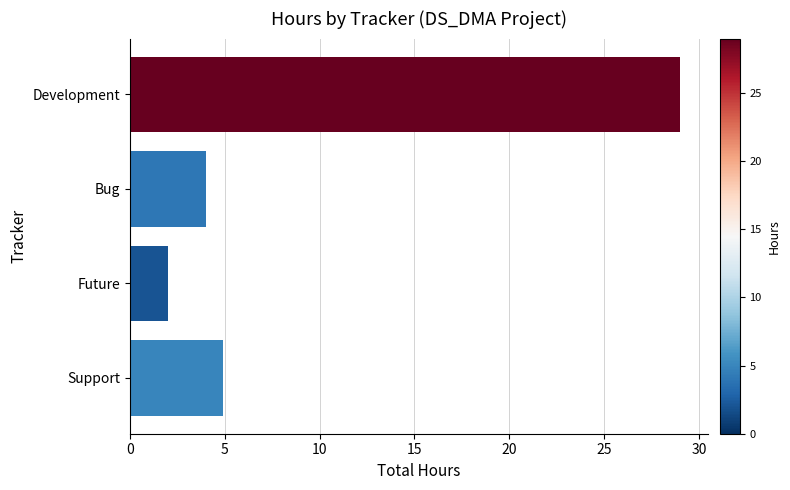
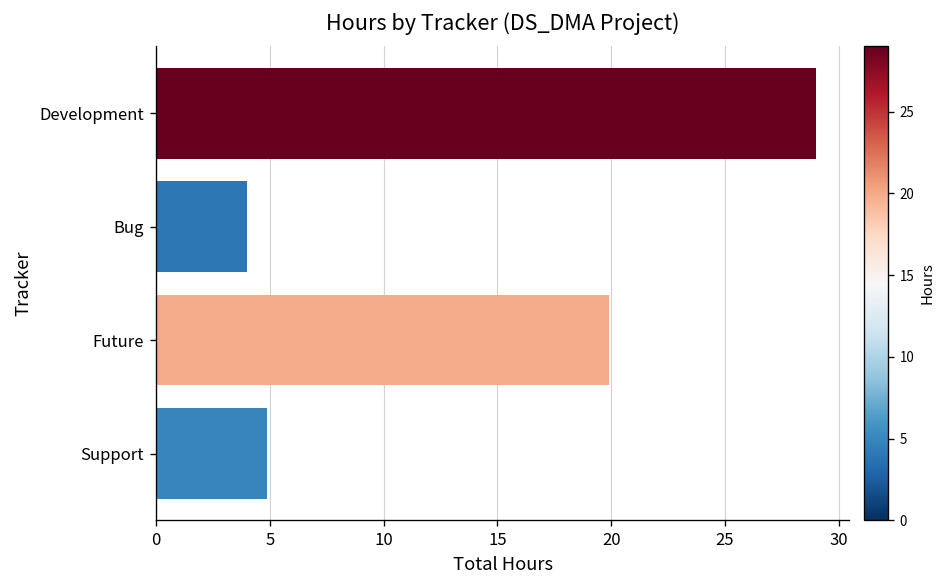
Future: 2.0 -> 19.9
